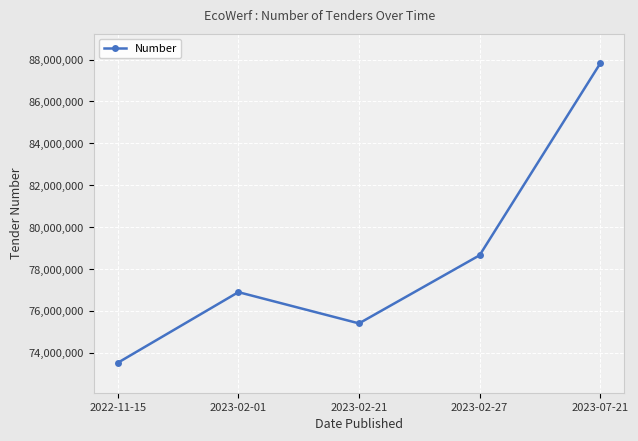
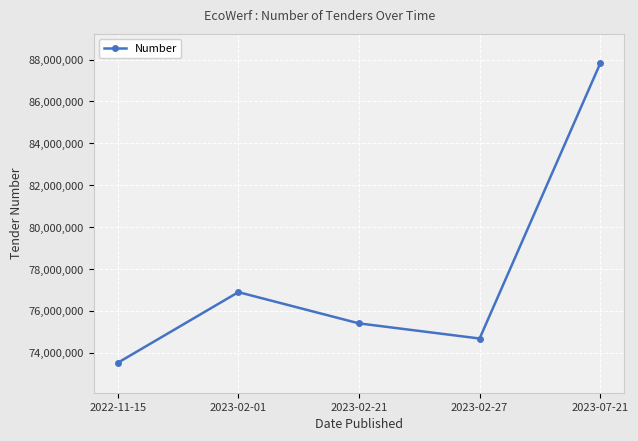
2023-02-27: 78,700,000 -> 74,700,000
